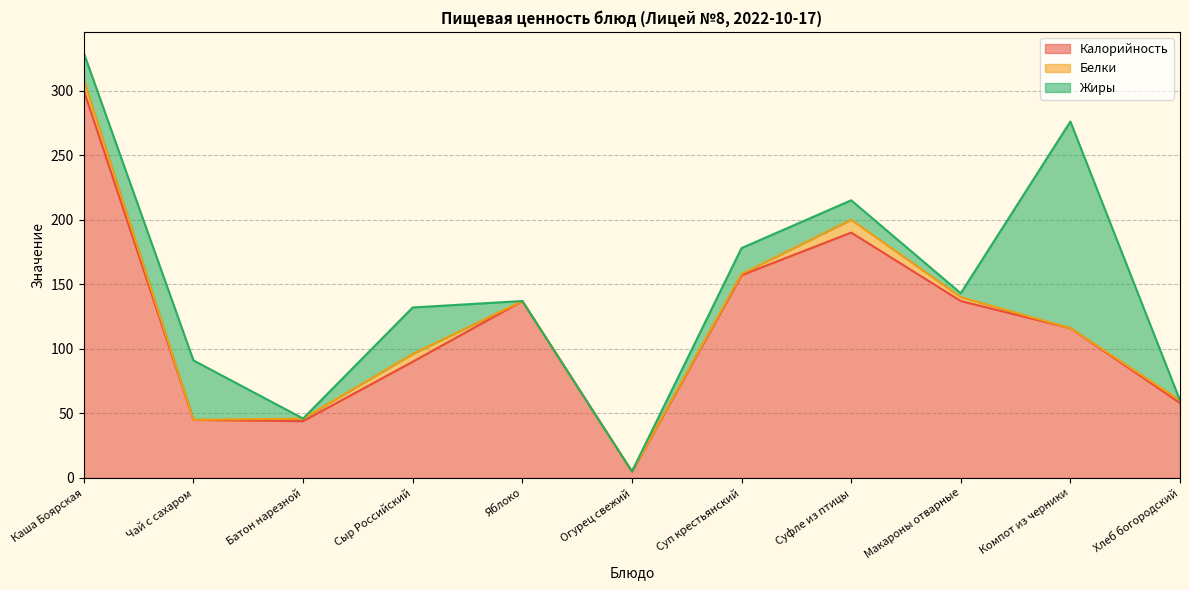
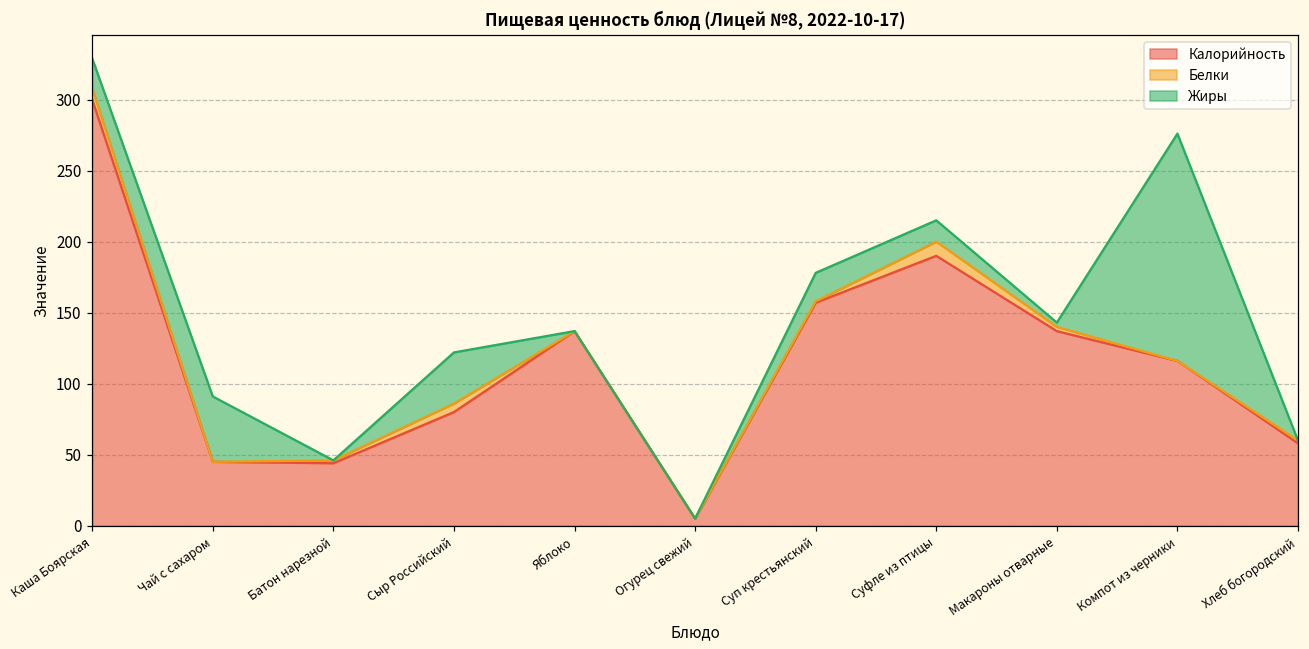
Калорийность, Сыр Российский: 90 -> 80
